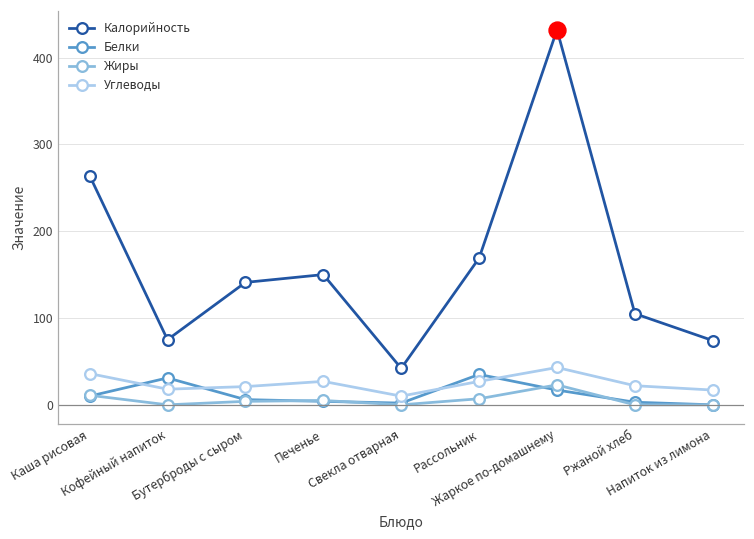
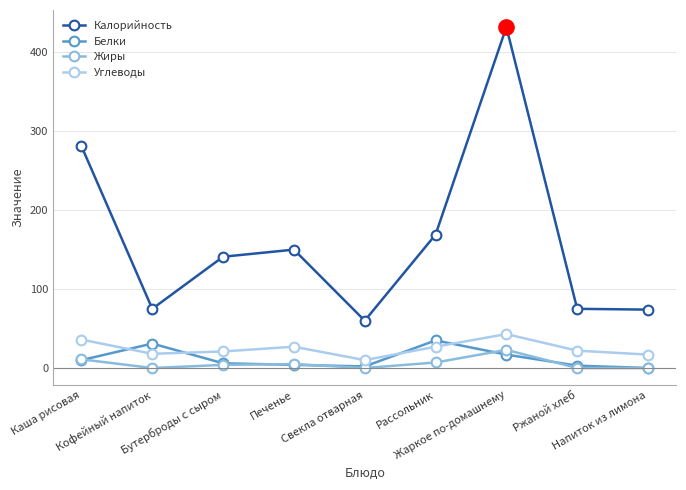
Калорийность, Каша рисовая: 260 -> 280
Калорийность, Свекла отварная: 40 -> 60
Калорийность, Ржаной хлеб: 110 -> 80
